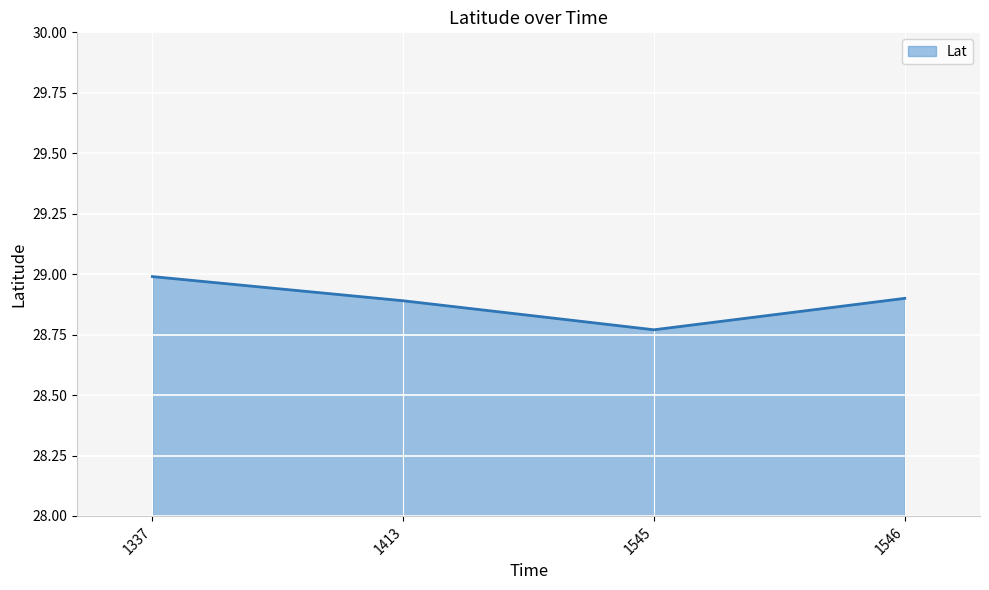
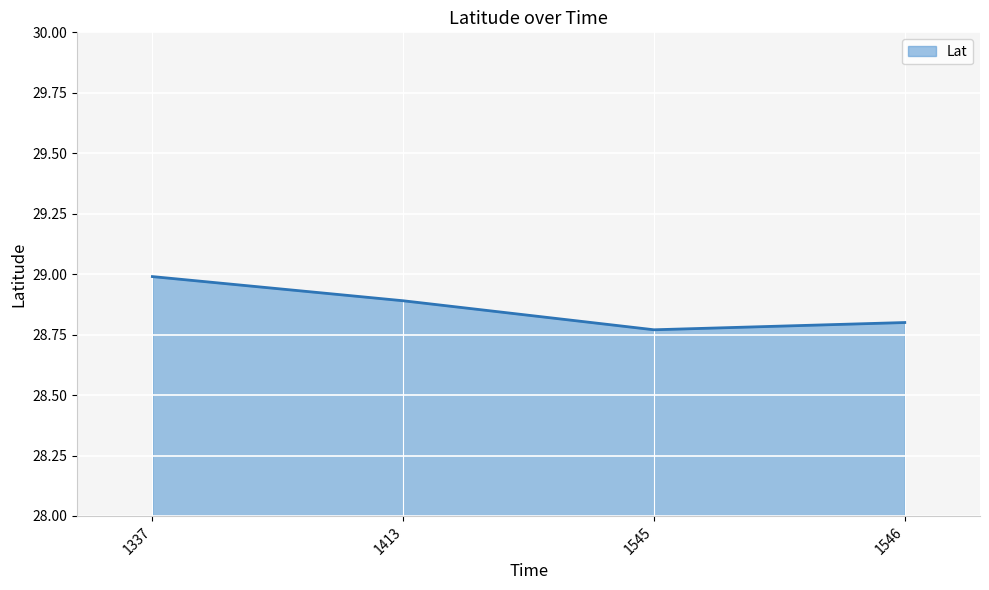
1546: 28.9 -> 28.8
